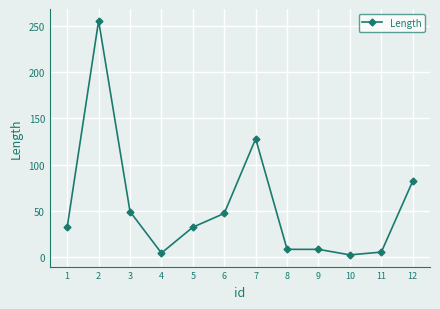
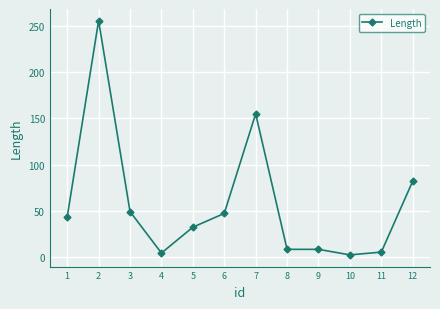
1: 30 -> 40
7: 130 -> 160
